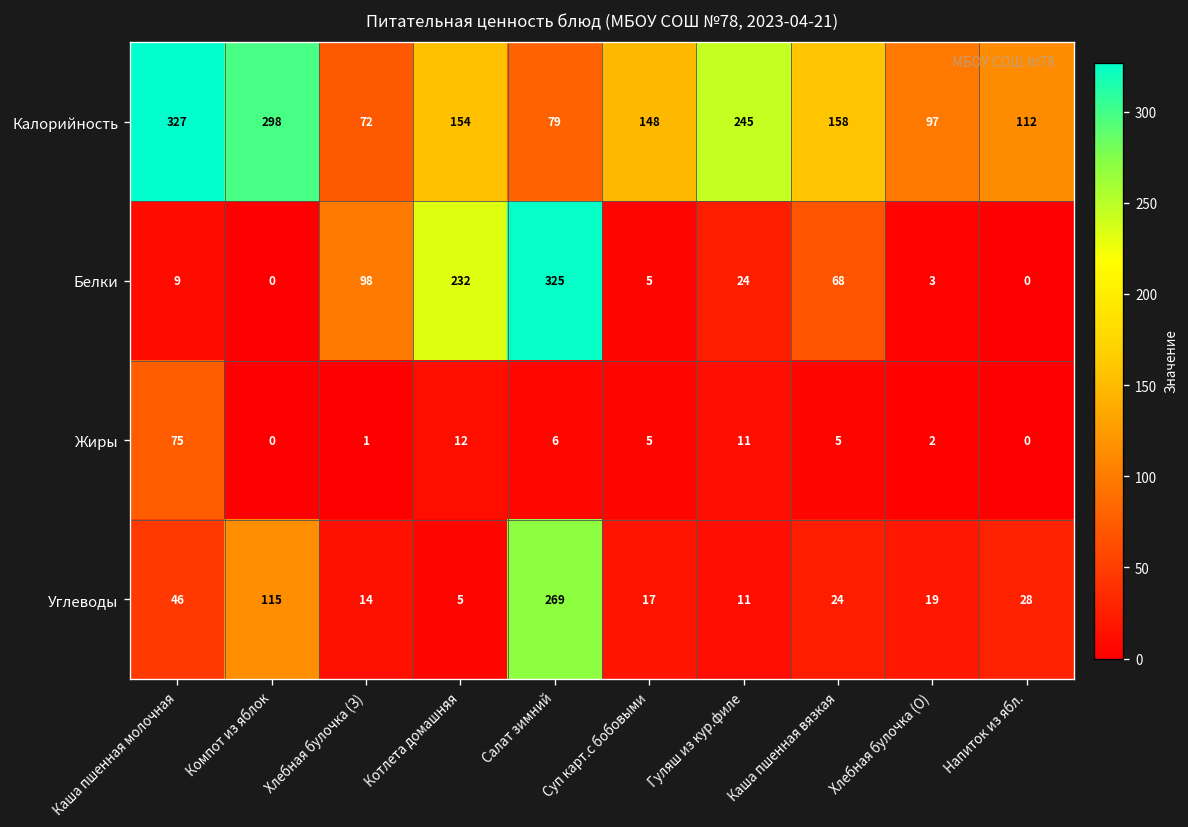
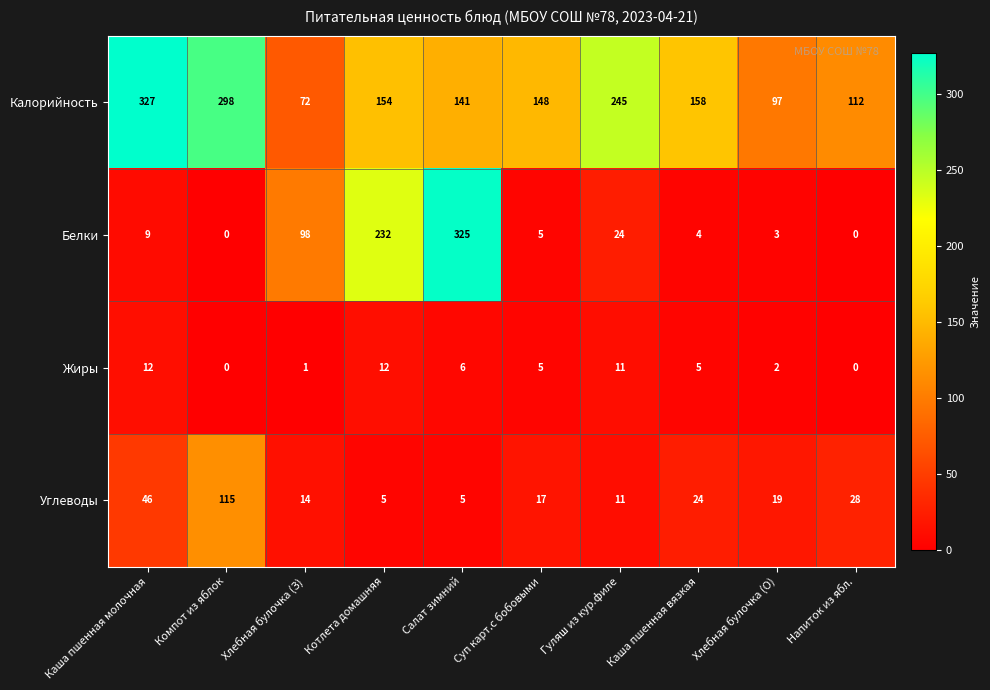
Калорийность, Салат зимний: 79 -> 141
Белки, Каша пшенная вязкая: 68 -> 4
Жиры, Каша пшенная молочная: 75 -> 12
Углеводы, Салат зимний: 269 -> 5
